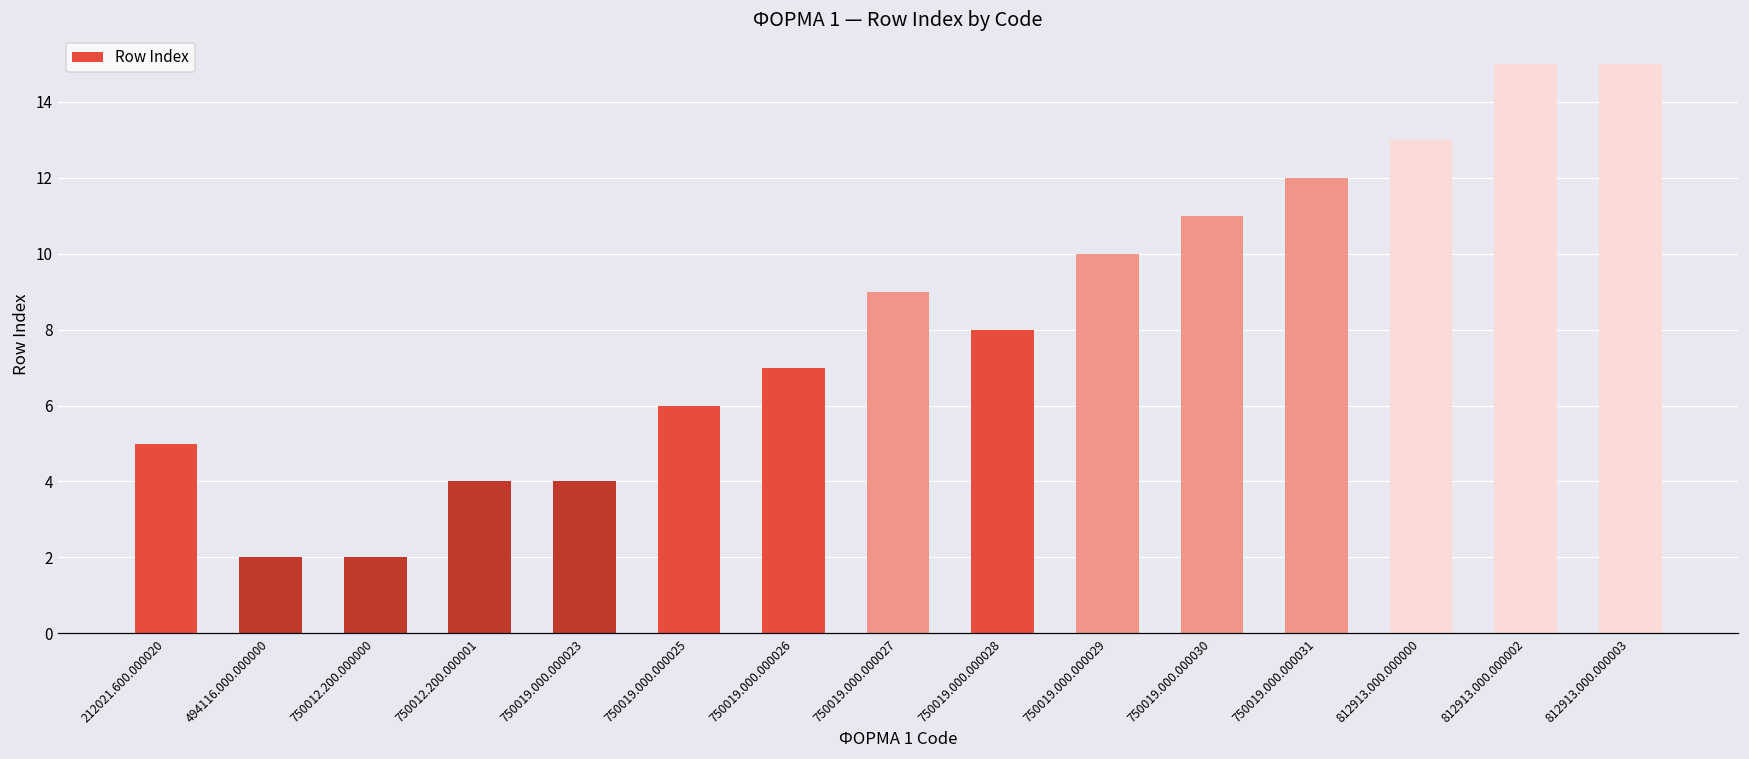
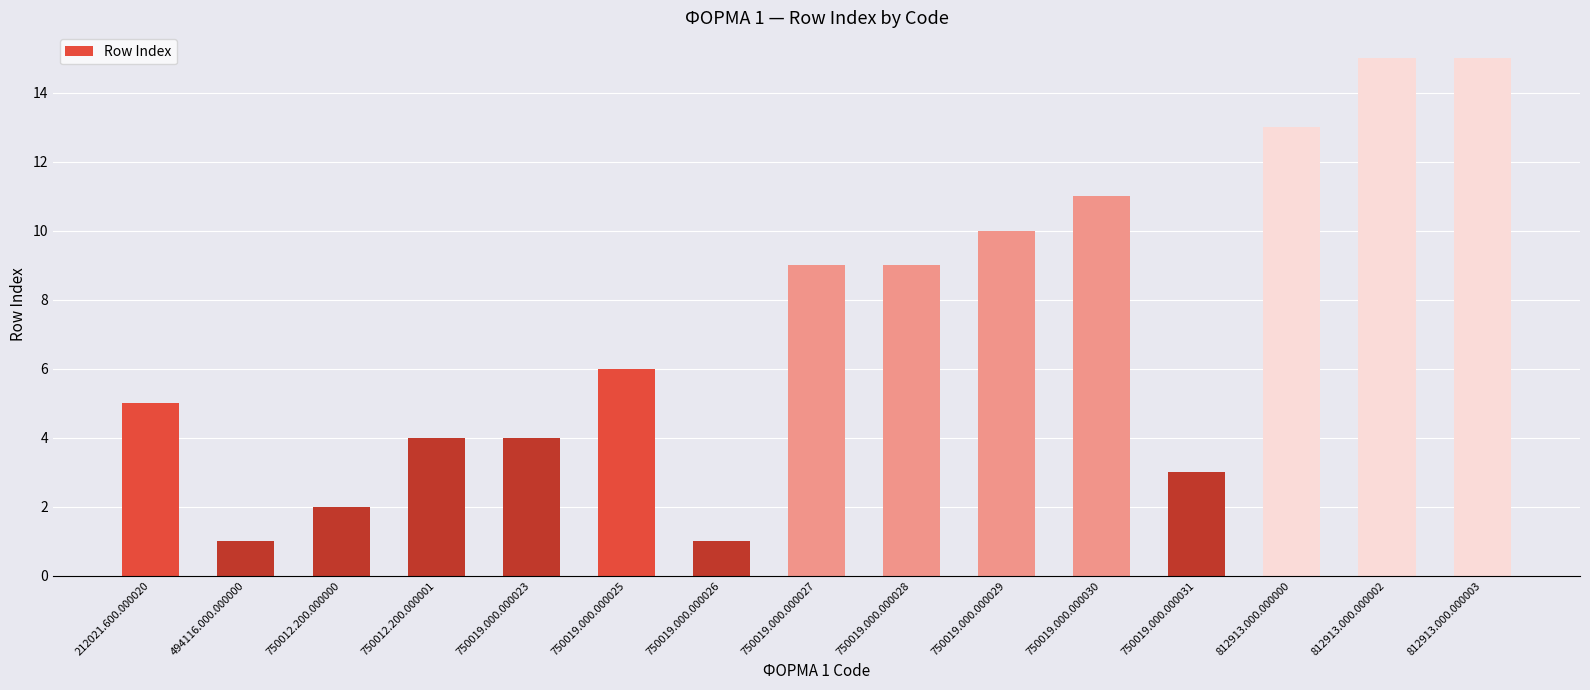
494116.000.000000: 2 -> 1
750019.000.000026: 7 -> 1
750019.000.000028: 8 -> 9
750019.000.000031: 12 -> 3
